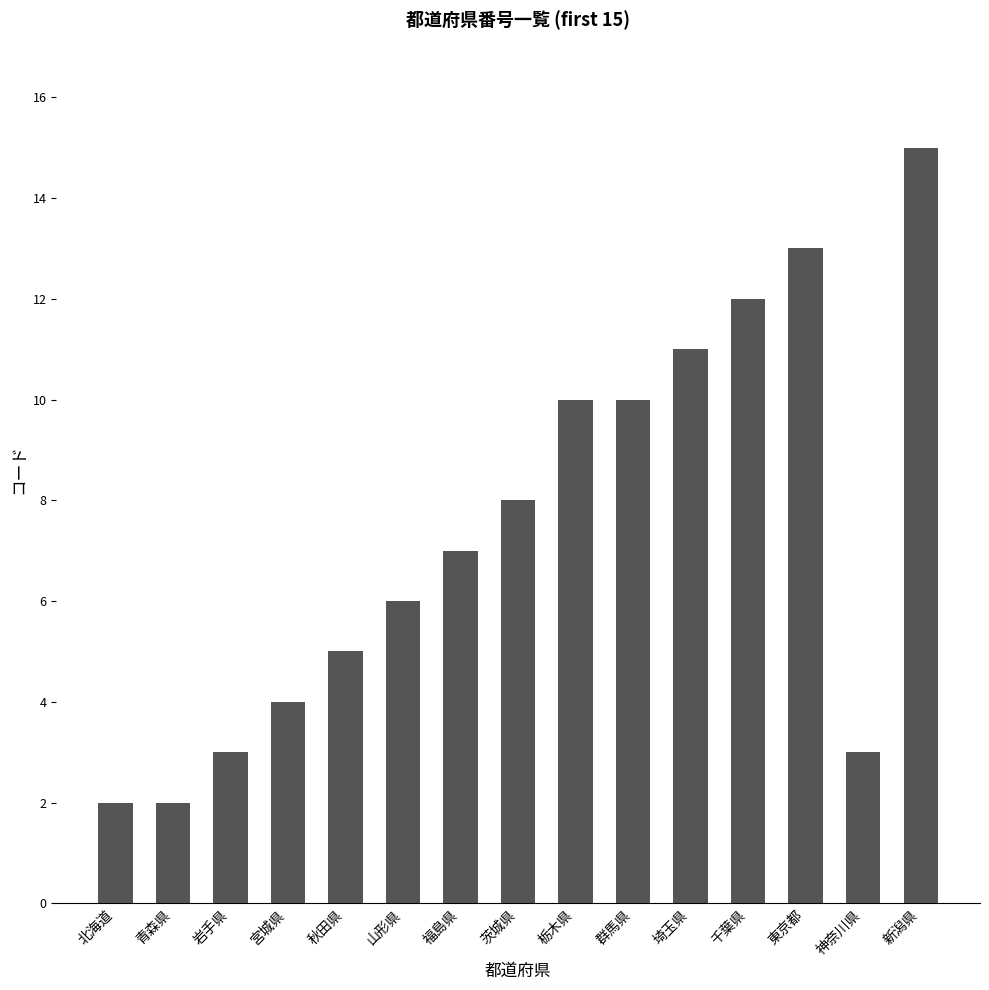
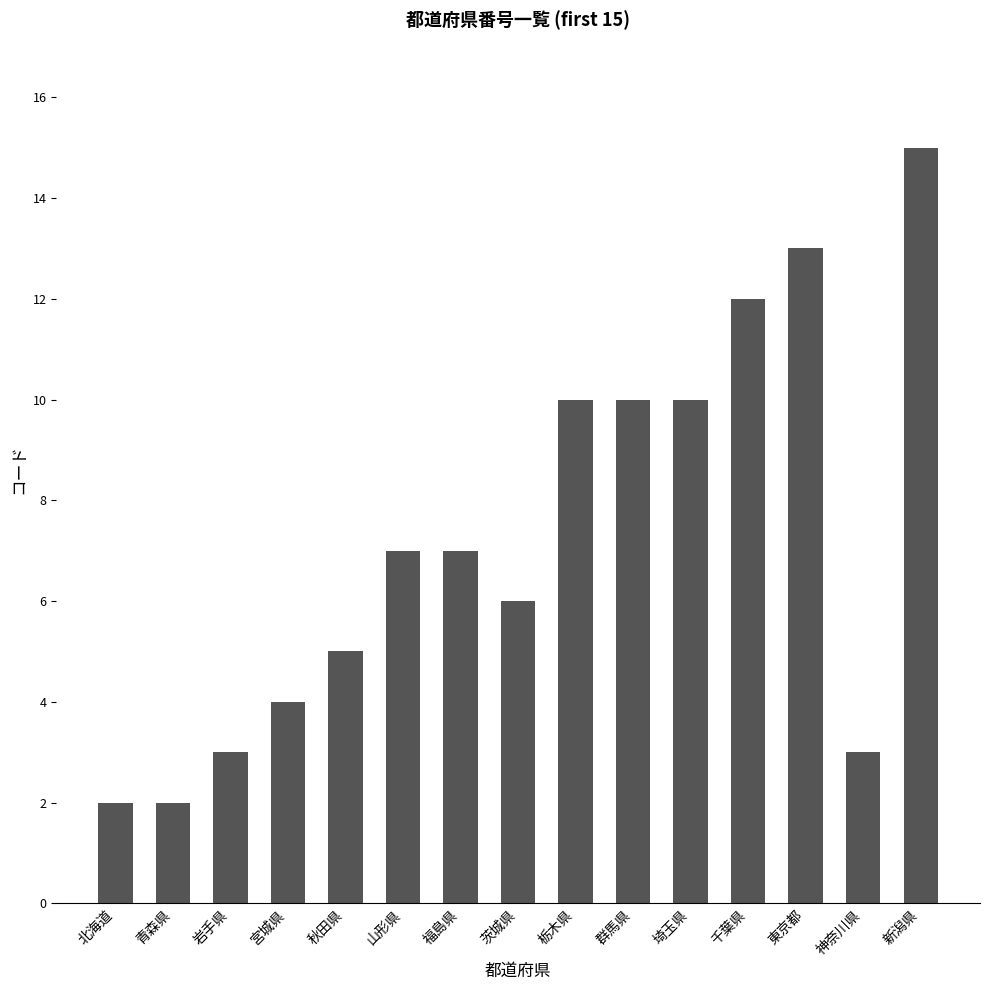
山形県: 6 -> 7
茨城県: 8 -> 6
埼玉県: 11 -> 10
